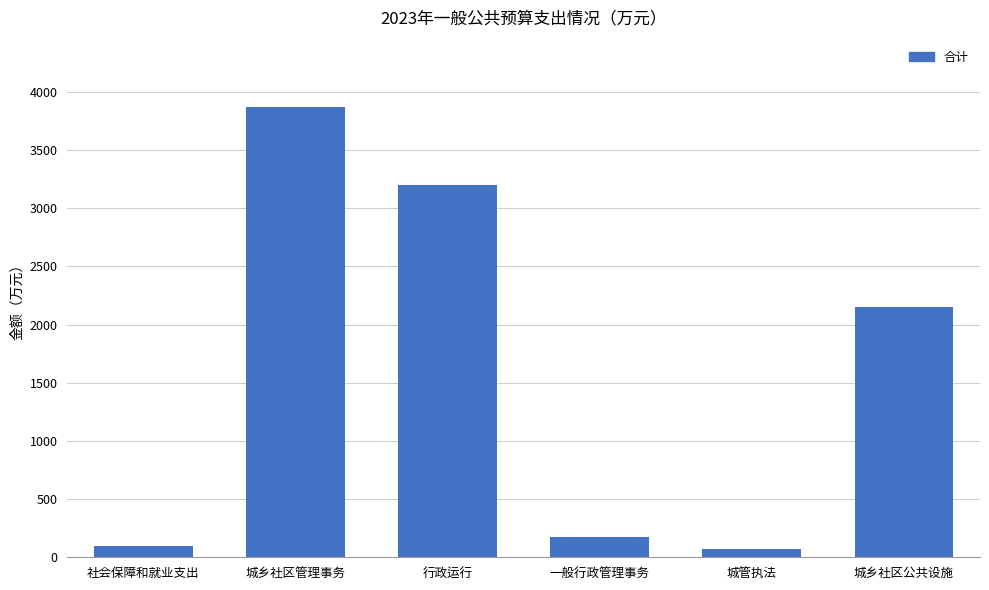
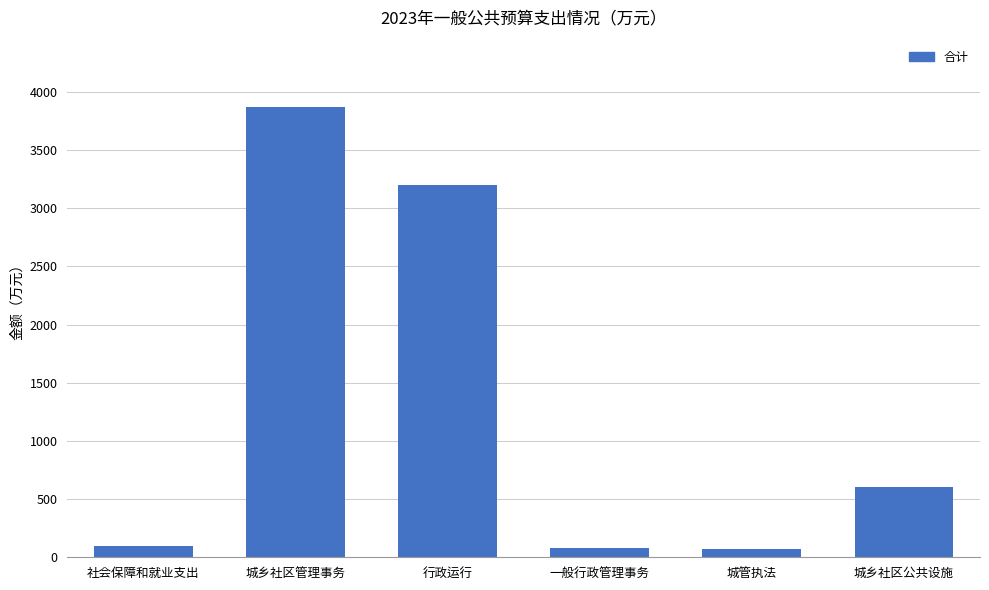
一般行政管理事务: 170 -> 80
城乡社区公共设施: 2150 -> 600
